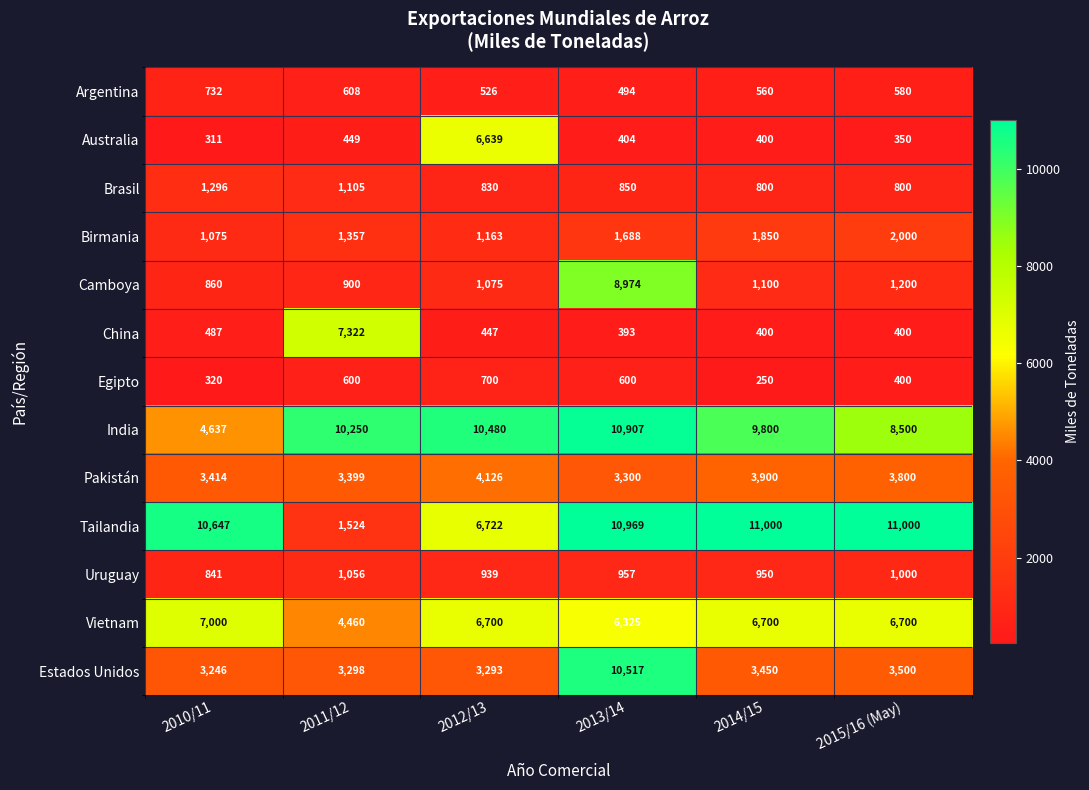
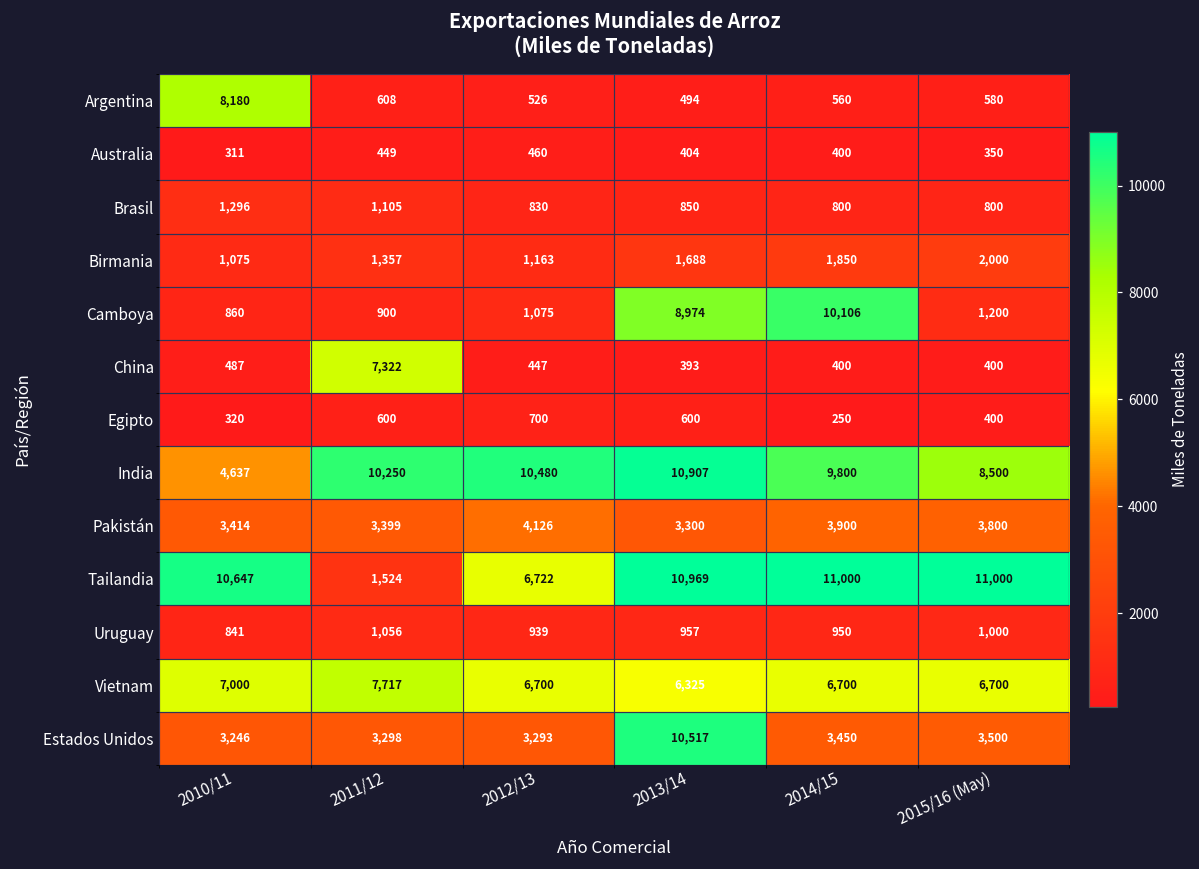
Argentina, 2010/11: 732 -> 8,180
Australia, 2012/13: 6,639 -> 460
Camboya, 2014/15: 1,100 -> 10,106
Vietnam, 2011/12: 4,460 -> 7,717
